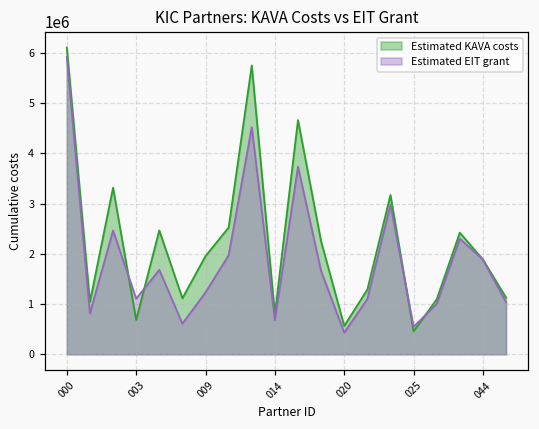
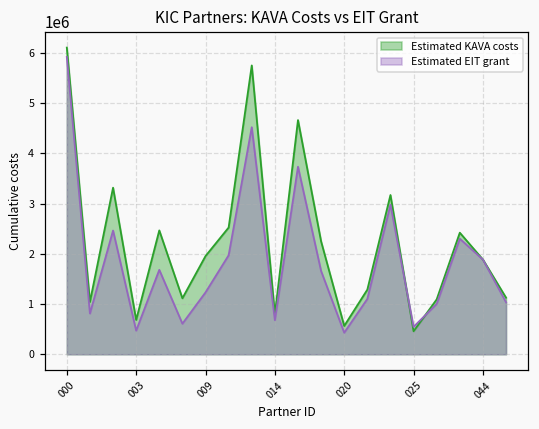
Estimated EIT grant, 003: 1100000 -> 500000
